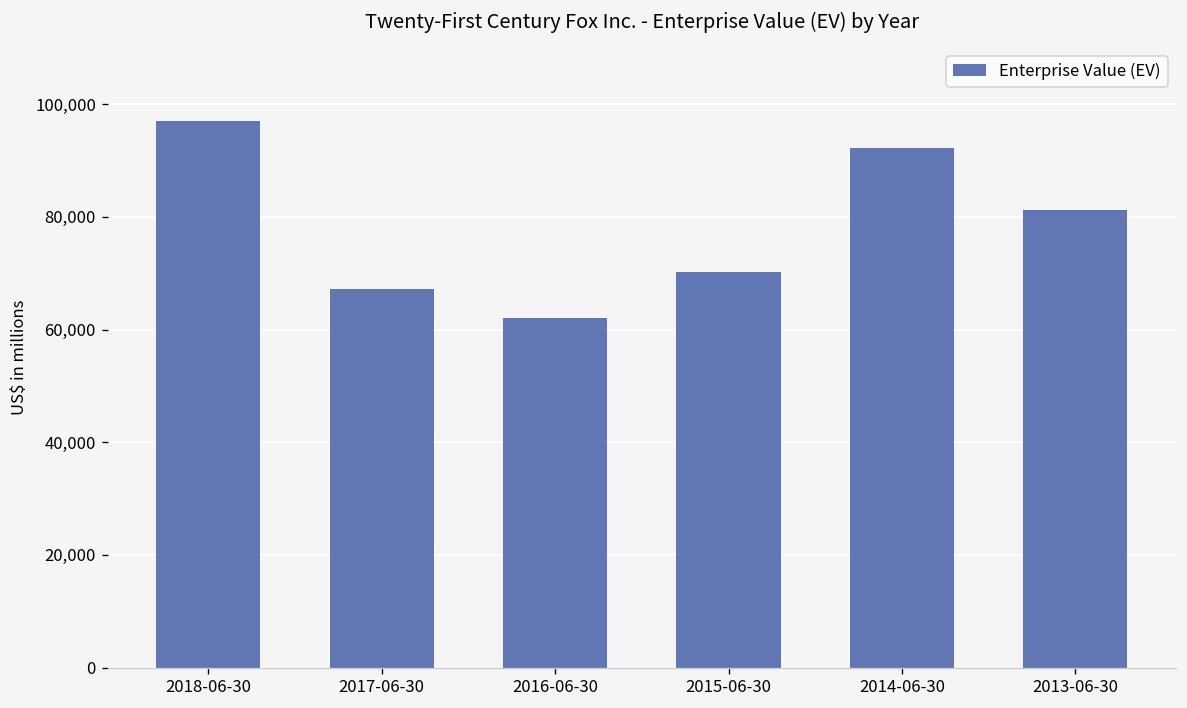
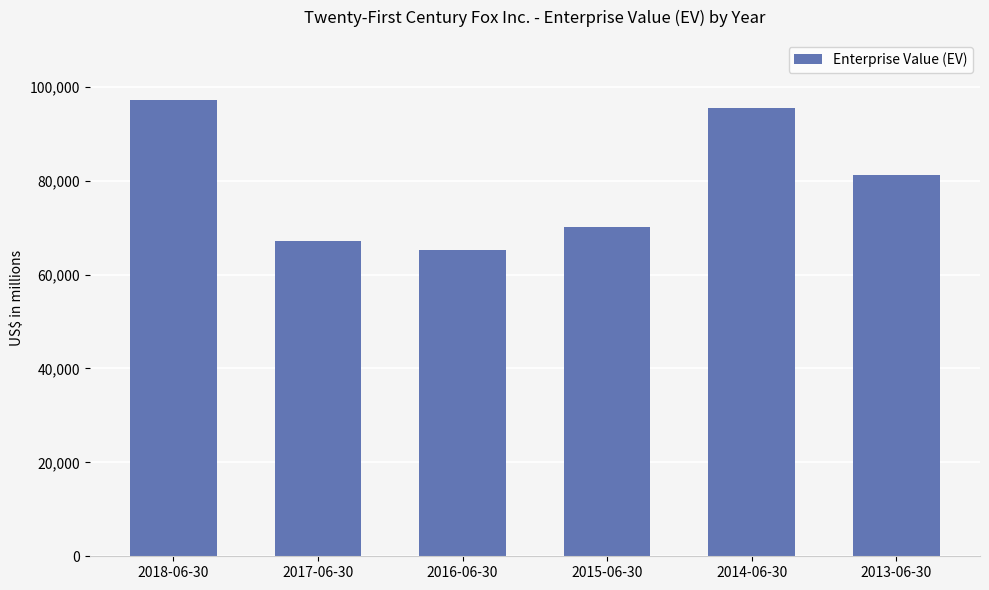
2016-06-30: 62,000 -> 65,000
2014-06-30: 92,000 -> 95,000
